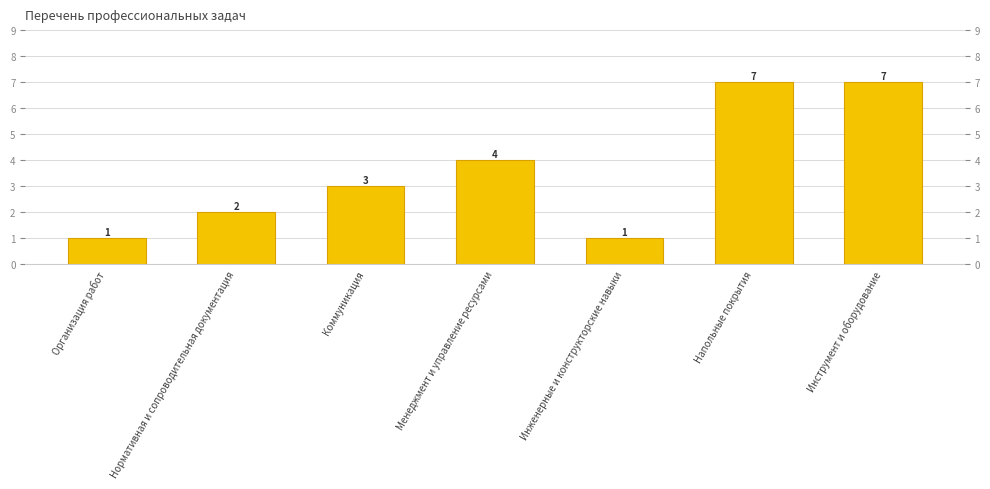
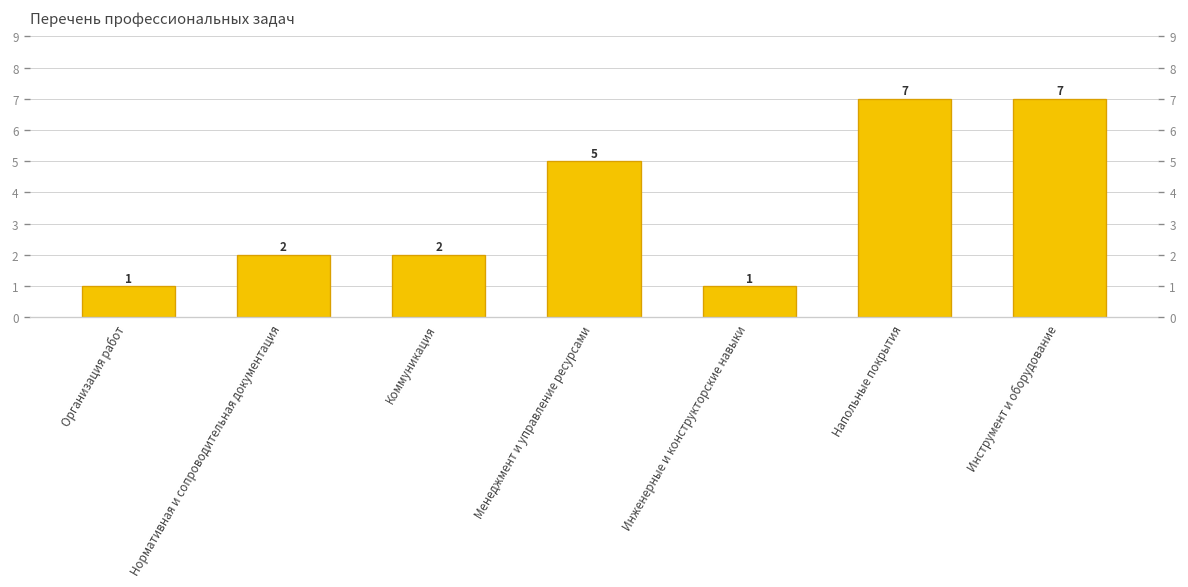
Коммуникация: 3 -> 2
Менеджмент и управление ресурсами: 4 -> 5
